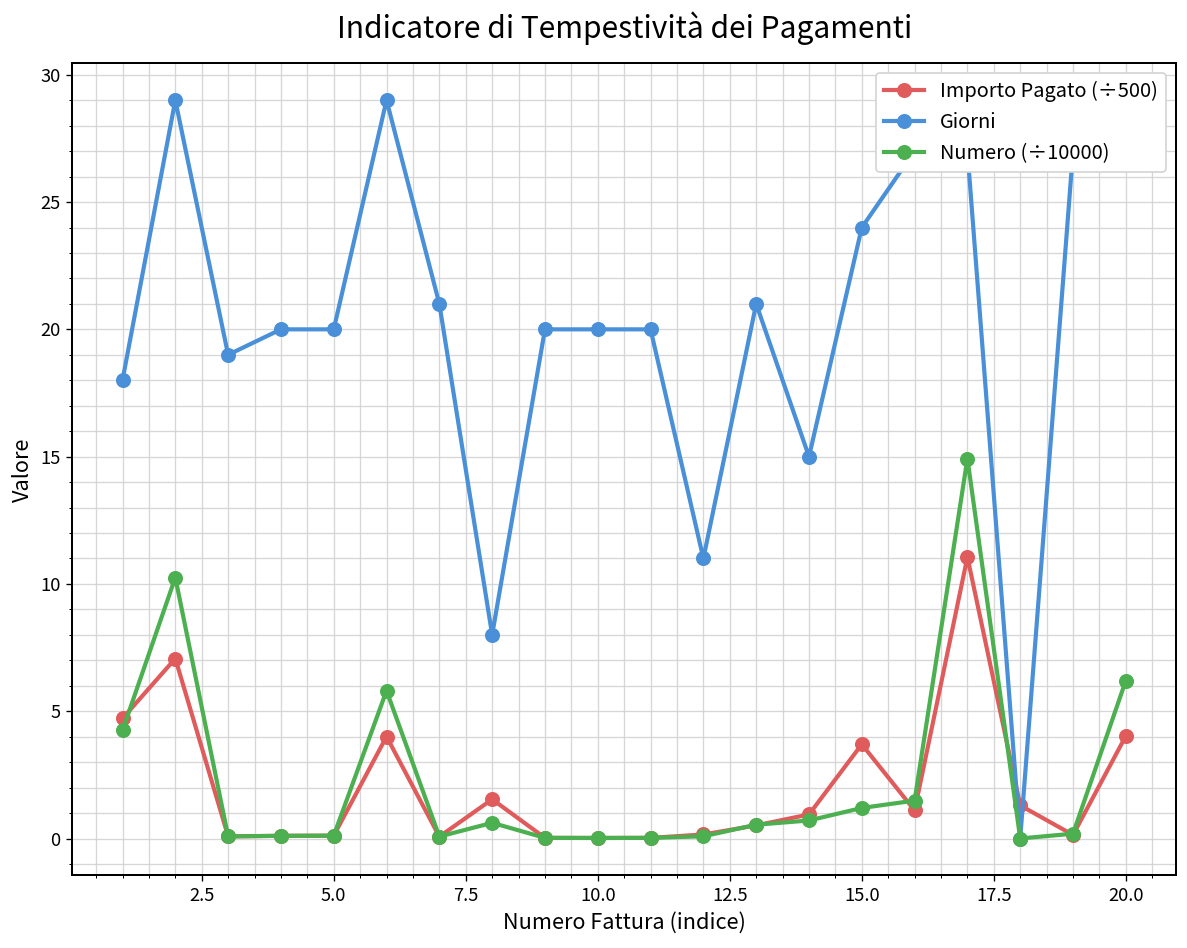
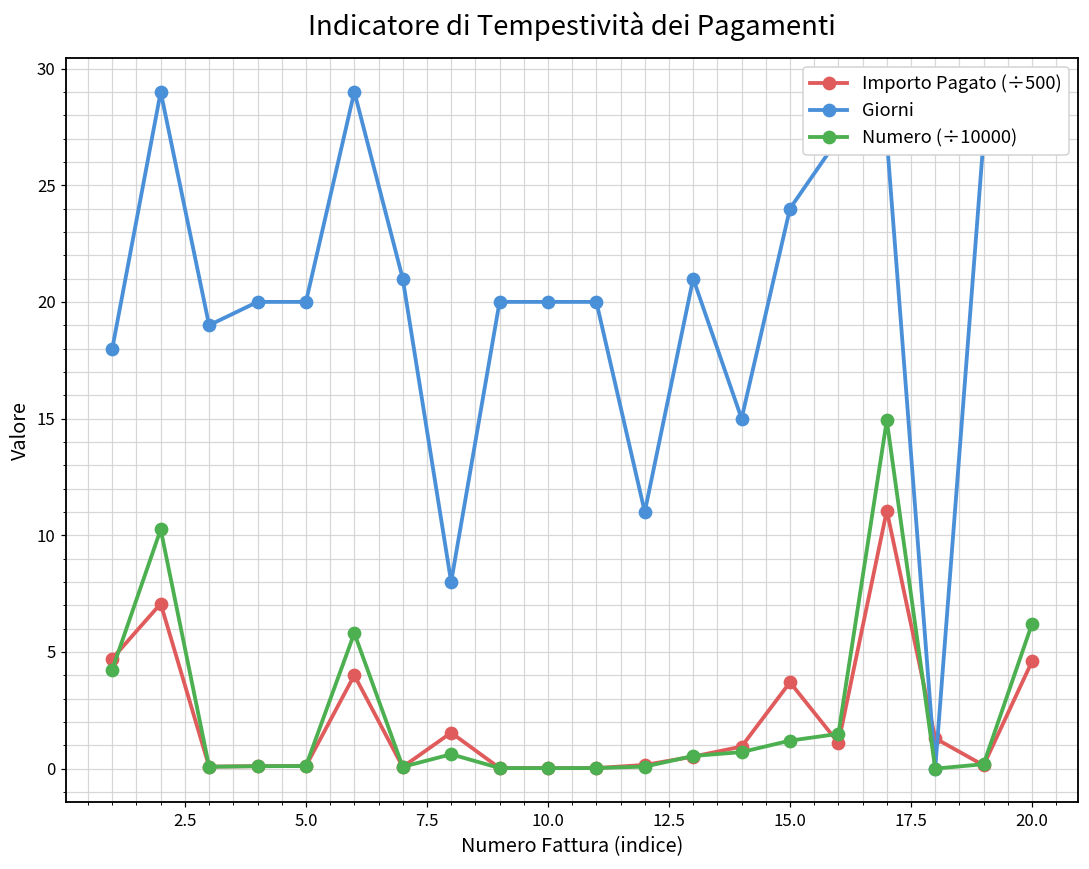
Importo Pagato (÷500), 20.0: 4.0 -> 4.6
